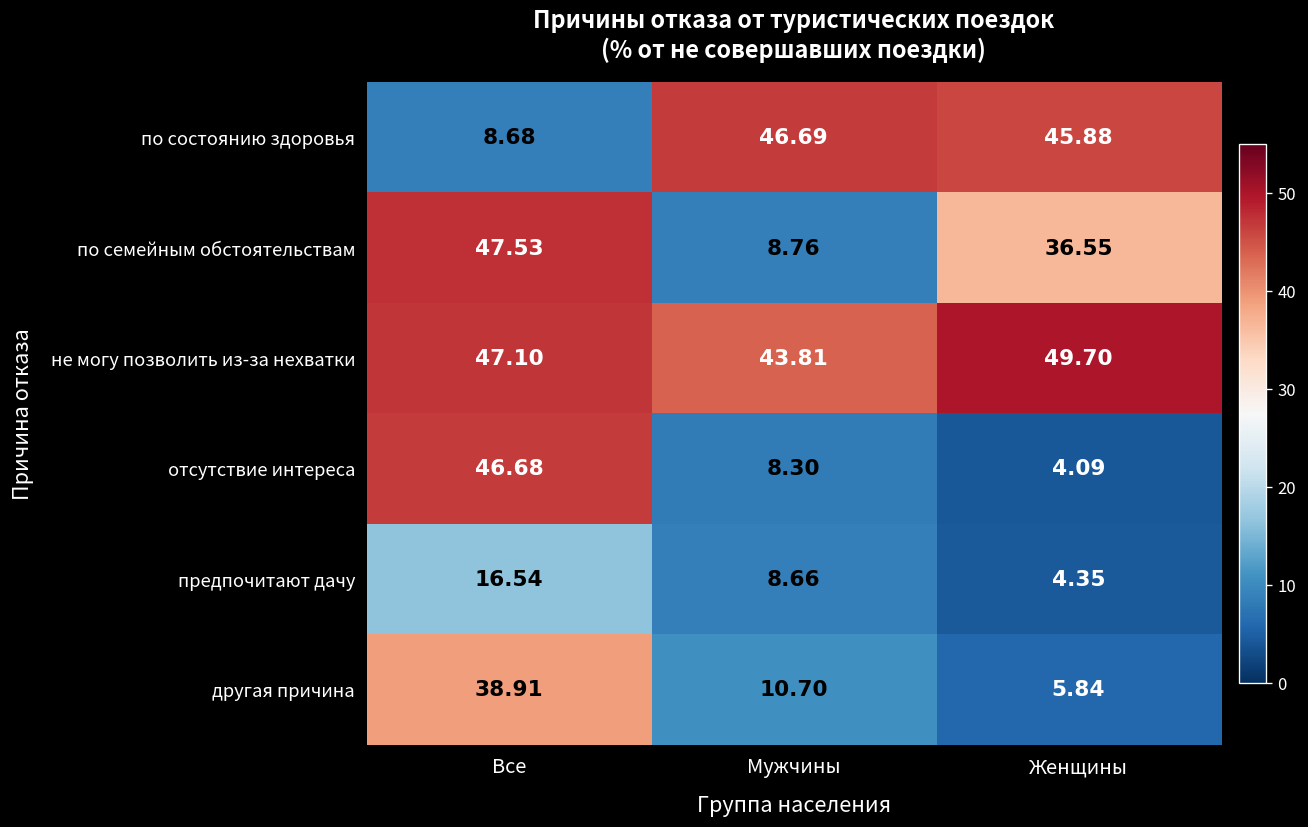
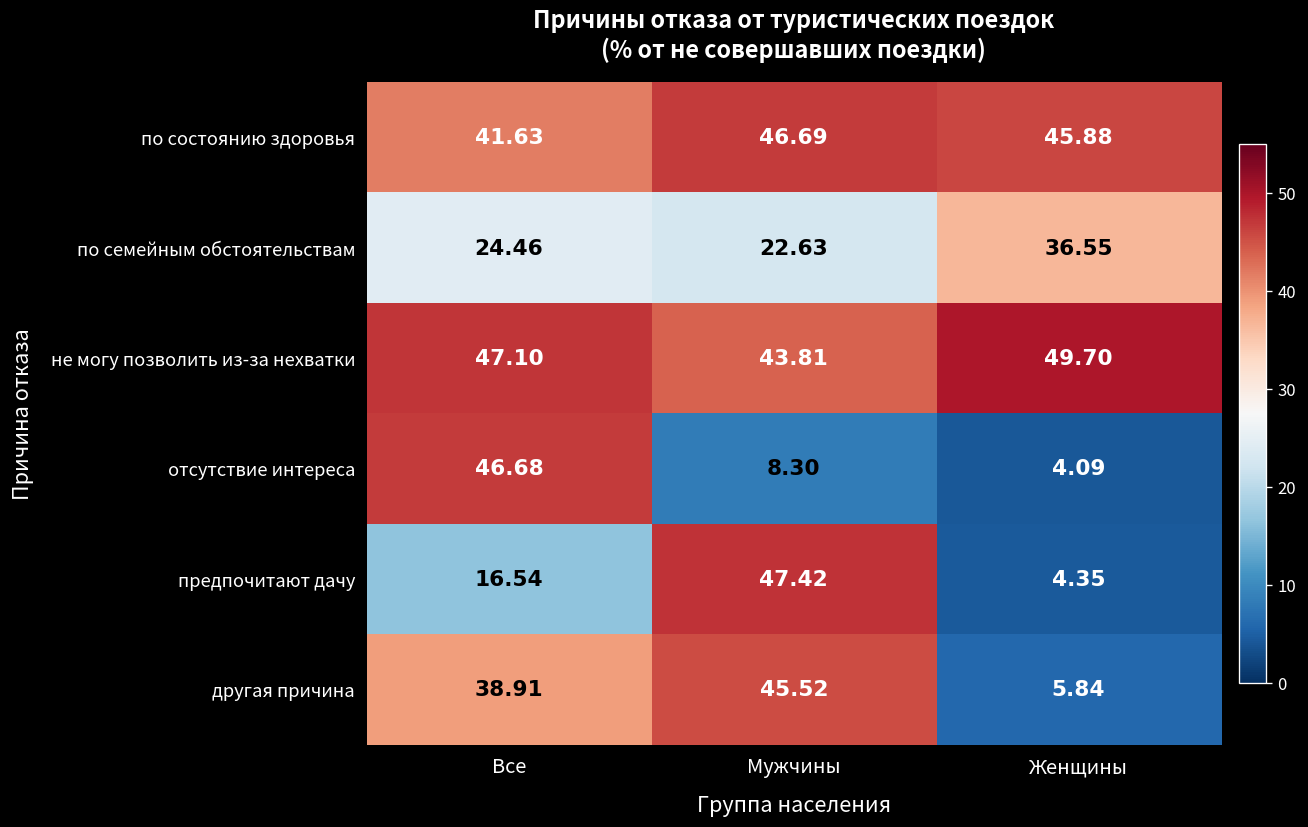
по состоянию здоровья, Все: 8.68 -> 41.63
по семейным обстоятельствам, Все: 47.53 -> 24.46
по семейным обстоятельствам, Мужчины: 8.76 -> 22.63
предпочитают дачу, Мужчины: 8.66 -> 47.42
другая причина, Мужчины: 10.70 -> 45.52
